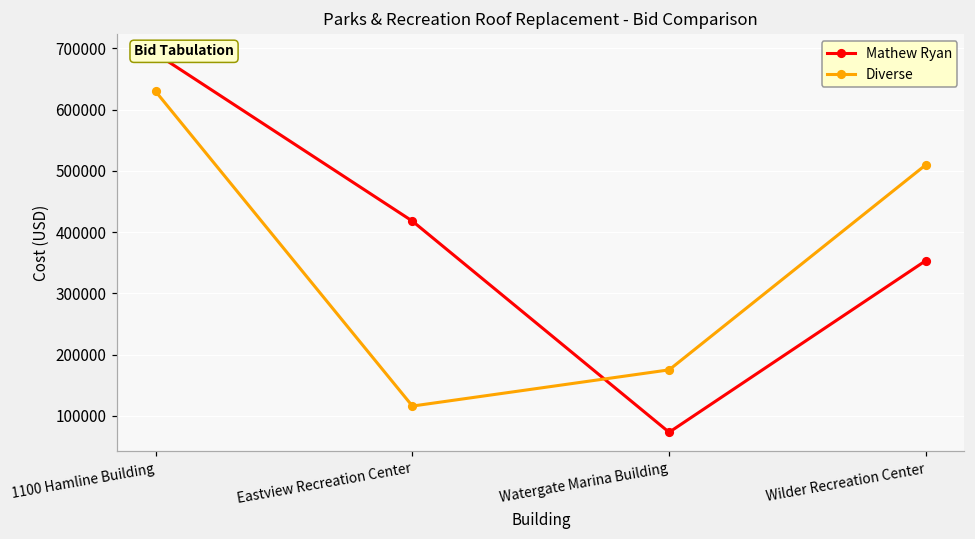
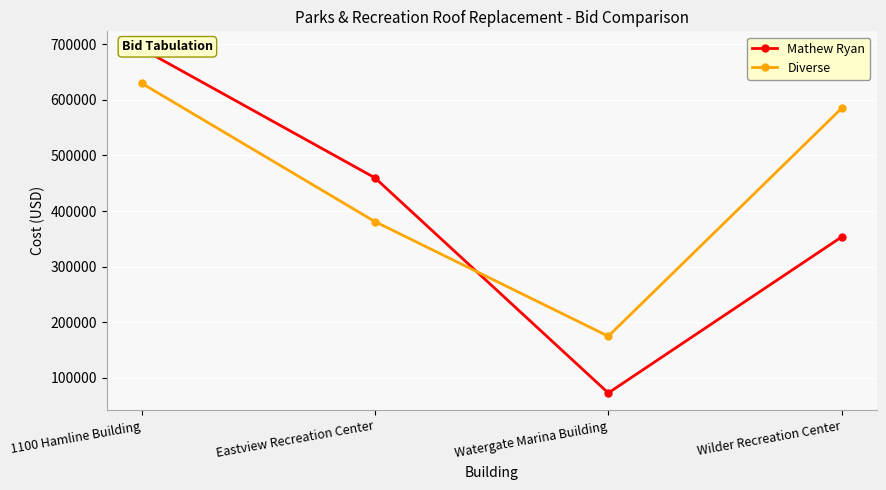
Mathew Ryan, Eastview Recreation Center: 420000 -> 460000
Diverse, Eastview Recreation Center: 120000 -> 380000
Diverse, Wilder Recreation Center: 510000 -> 580000
